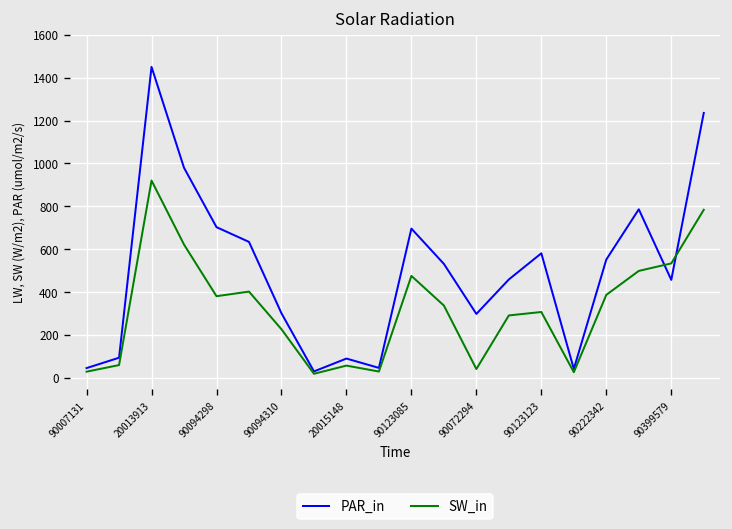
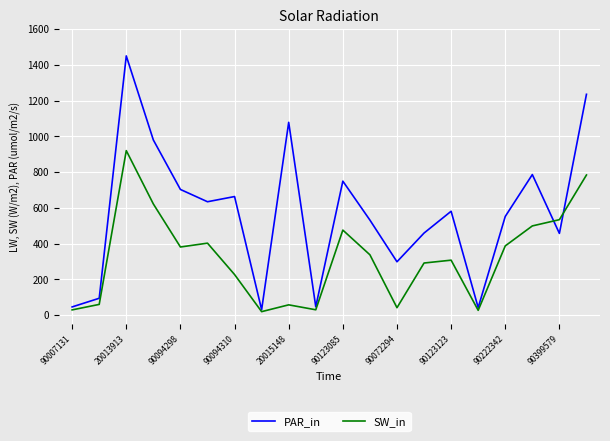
PAR_in, 90094310: 300 -> 660
PAR_in, 20015148: 90 -> 1080
PAR_in, 90123085: 700 -> 750
